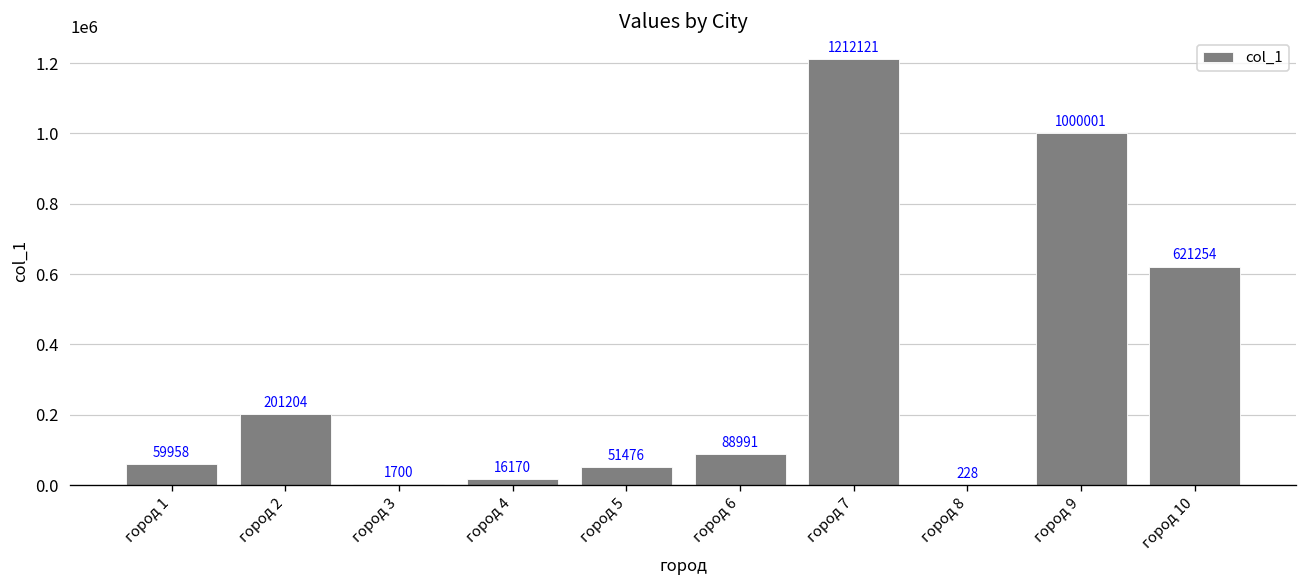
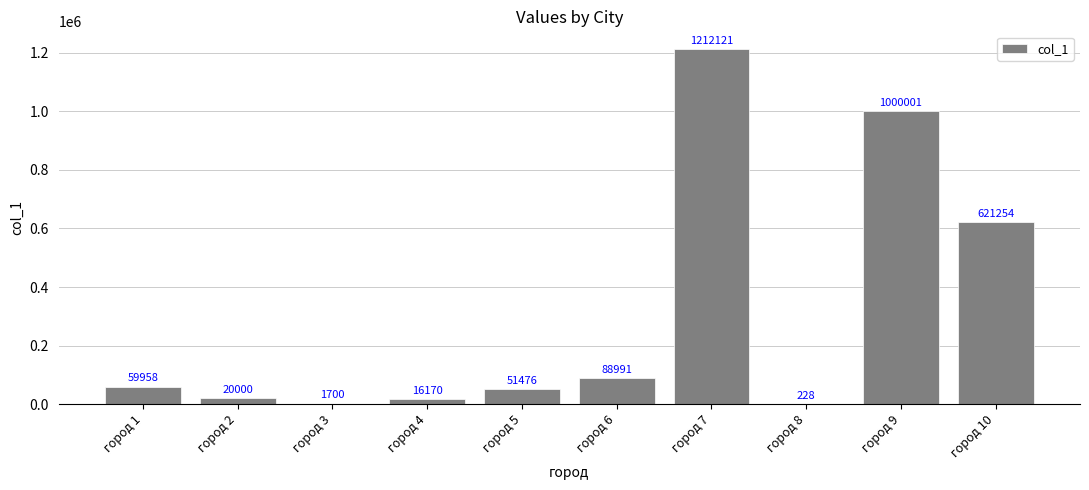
город 2: 201204 -> 20000
